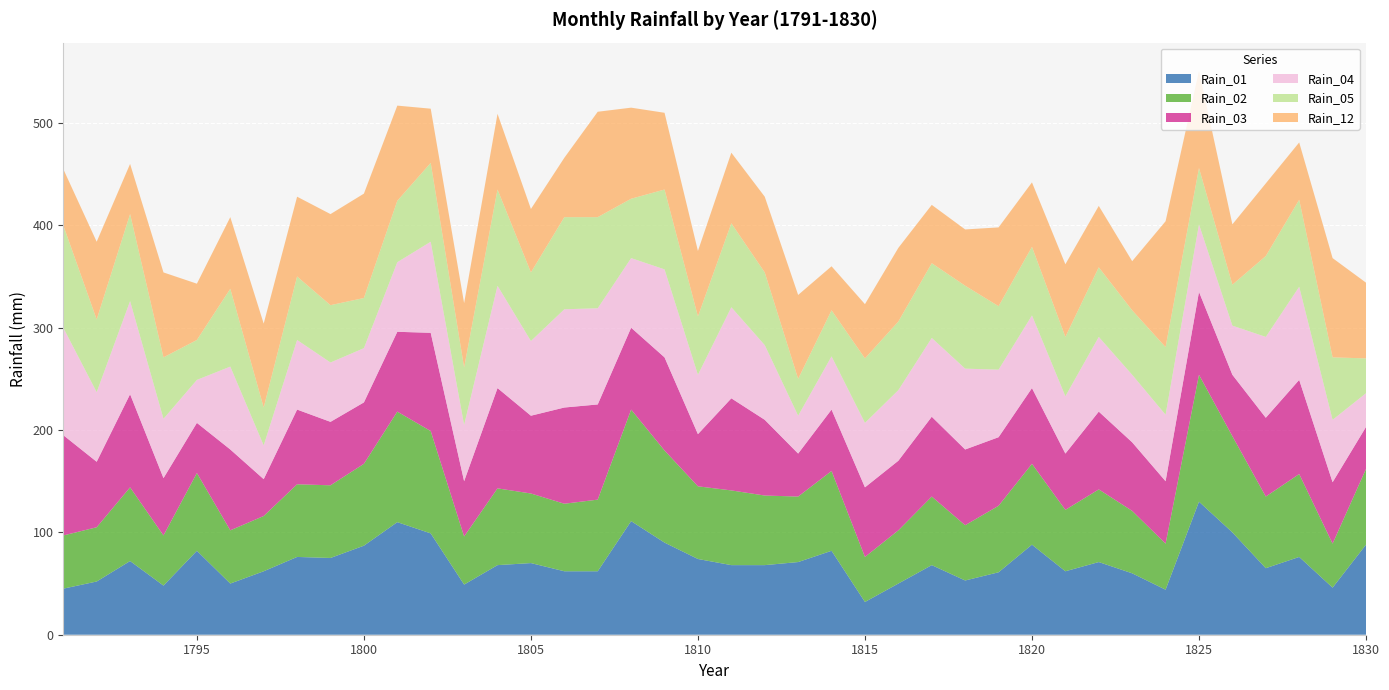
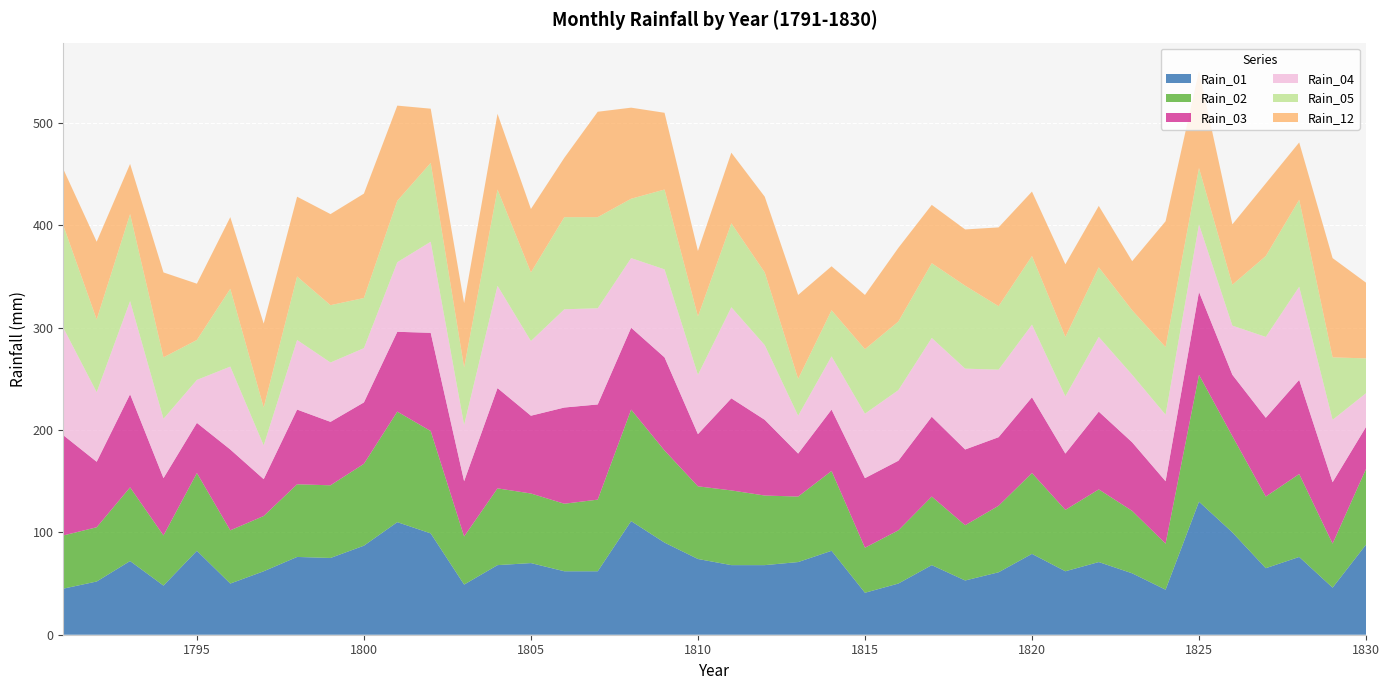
Rain_01, 1815: 32 -> 41
Rain_01, 1820: 88 -> 79
